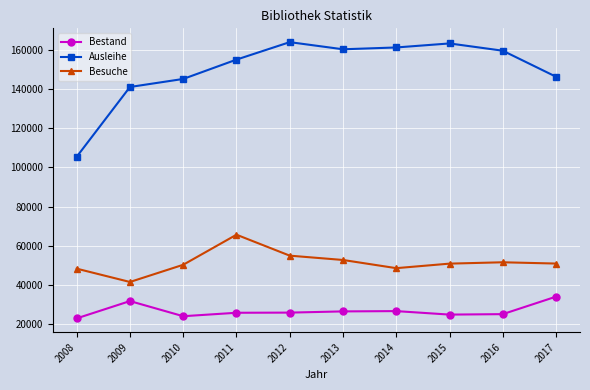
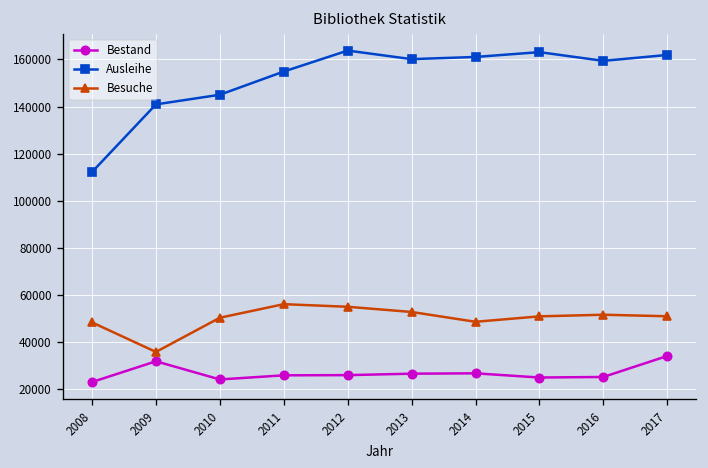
Ausleihe, 2008: 105000 -> 112000
Besuche, 2009: 42000 -> 36000
Besuche, 2011: 66000 -> 56000
Ausleihe, 2017: 146000 -> 162000
